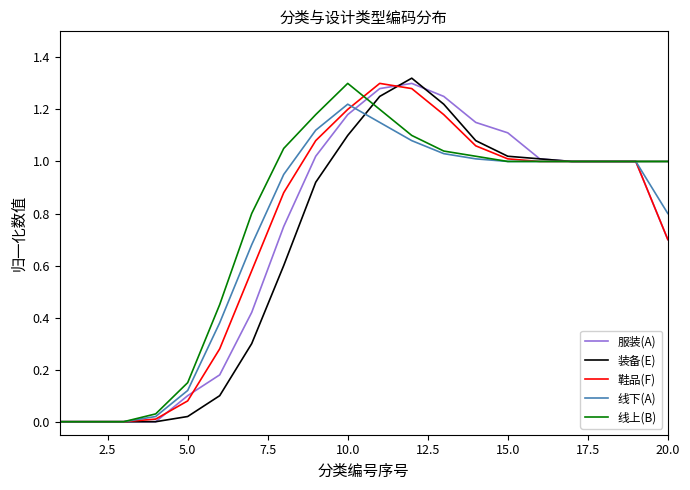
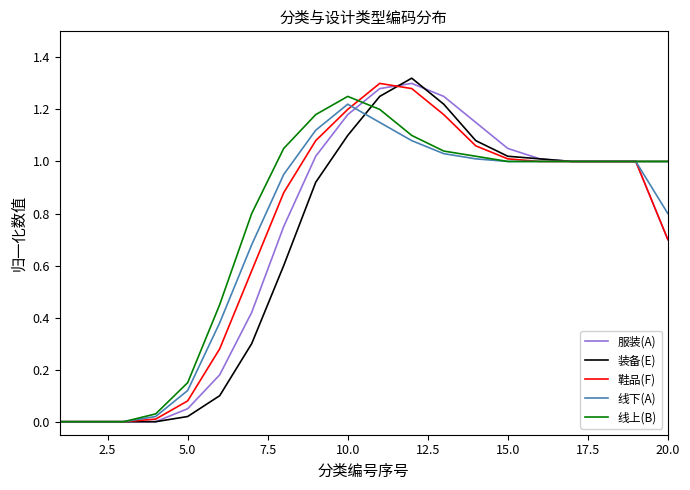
服装(A), 5.0: 0.10 -> 0.05
线上(B), 10.0: 1.30 -> 1.25
服装(A), 15.0: 1.11 -> 1.05
